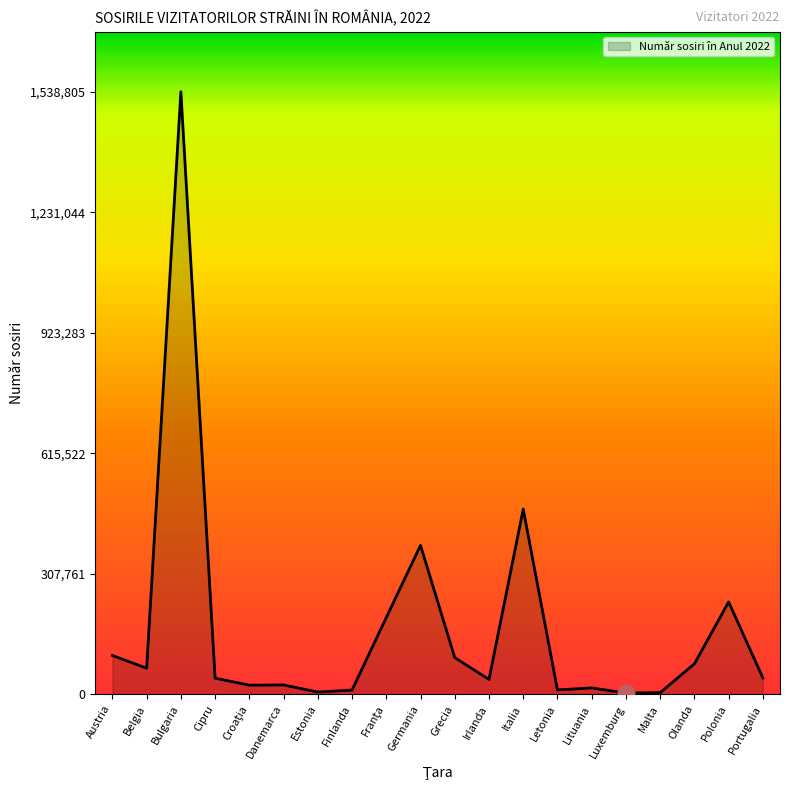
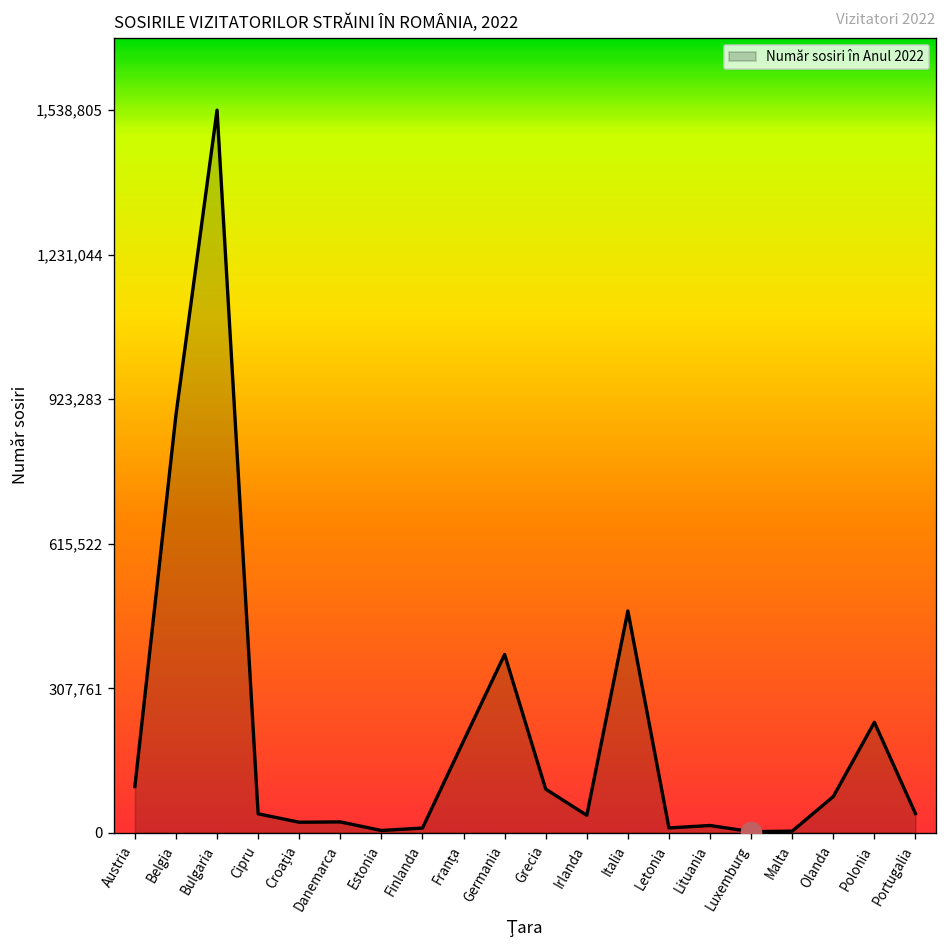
Număr sosiri în Anul 2022, Belgia: 70,000 -> 890,000
